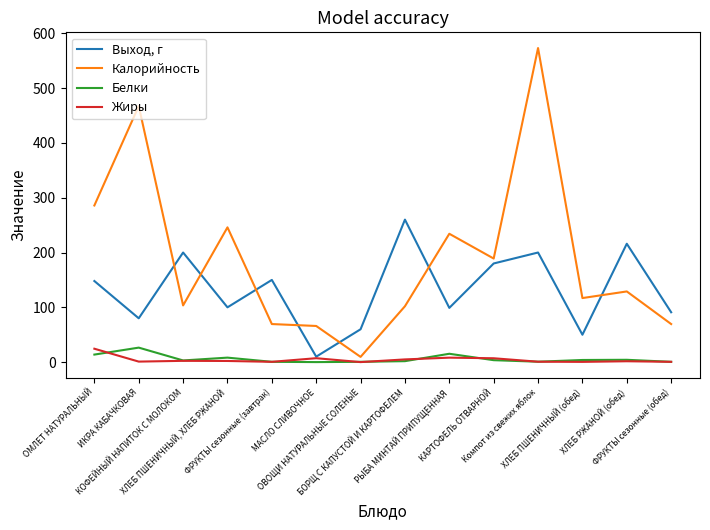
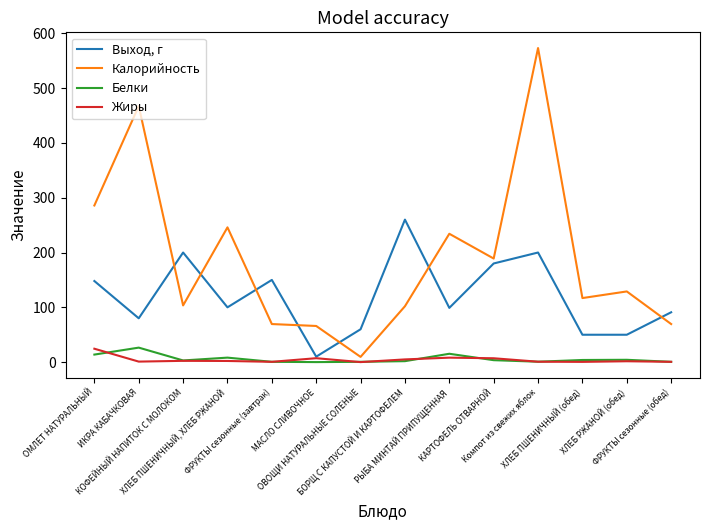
Выход, г, ХЛЕБ РЖАНОЙ (обед): 220 -> 50
